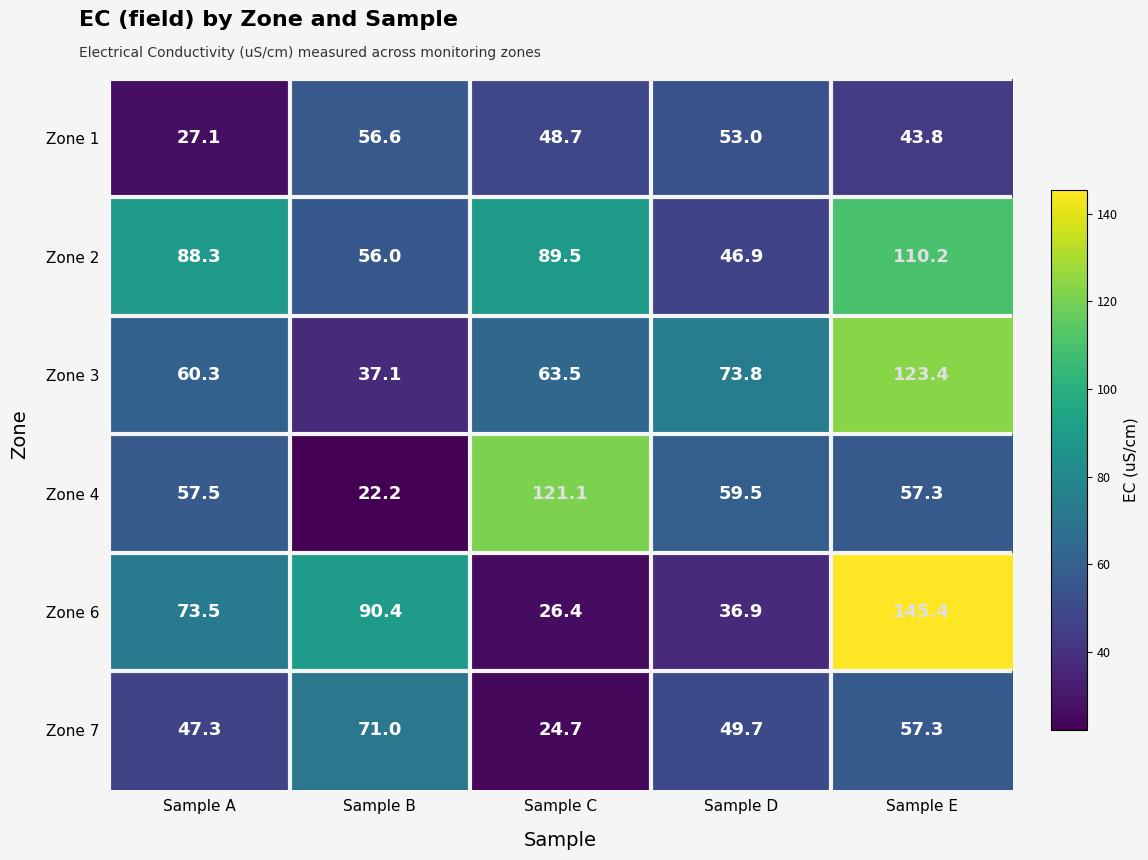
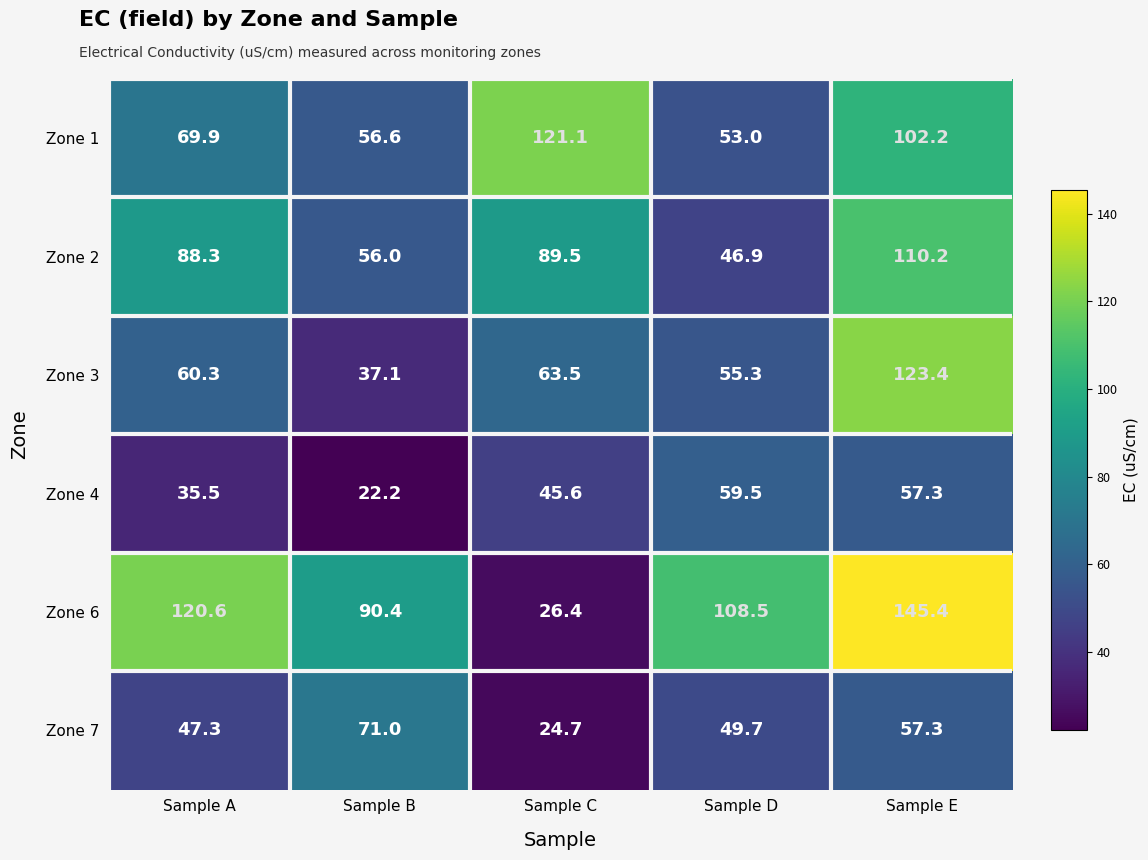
Zone 1, Sample A: 27.1 -> 69.9
Zone 1, Sample C: 48.7 -> 121.1
Zone 1, Sample E: 43.8 -> 102.2
Zone 3, Sample D: 73.8 -> 55.3
Zone 4, Sample A: 57.5 -> 35.5
Zone 4, Sample C: 121.1 -> 45.6
Zone 6, Sample A: 73.5 -> 120.6
Zone 6, Sample D: 36.9 -> 108.5
